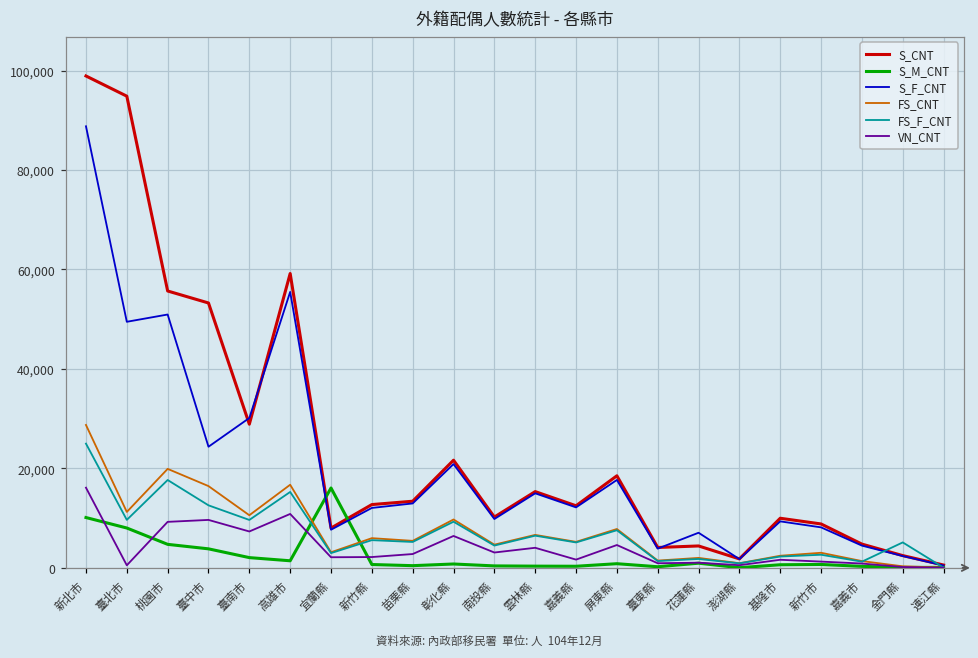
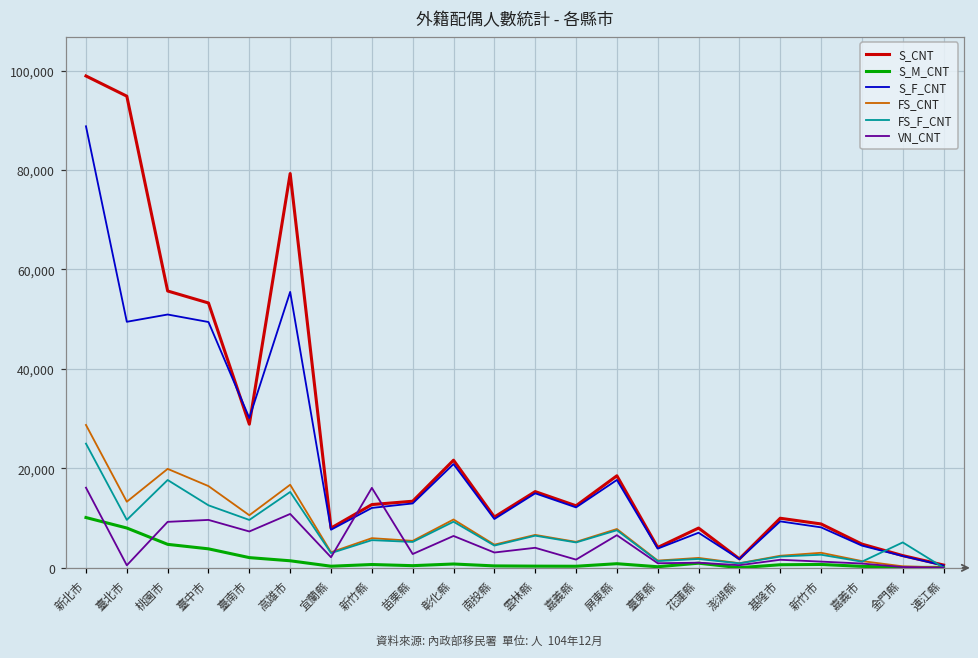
FS_CNT, 臺北市: 11,000 -> 13,000
S_F_CNT, 臺中市: 24,000 -> 49,000
S_CNT, 高雄市: 59,000 -> 79,000
S_M_CNT, 宜蘭縣: 16,000 -> 0
VN_CNT, 新竹縣: 2,000 -> 16,000
VN_CNT, 屏東縣: 5,000 -> 7,000
S_CNT, 花蓮縣: 4,000 -> 8,000
